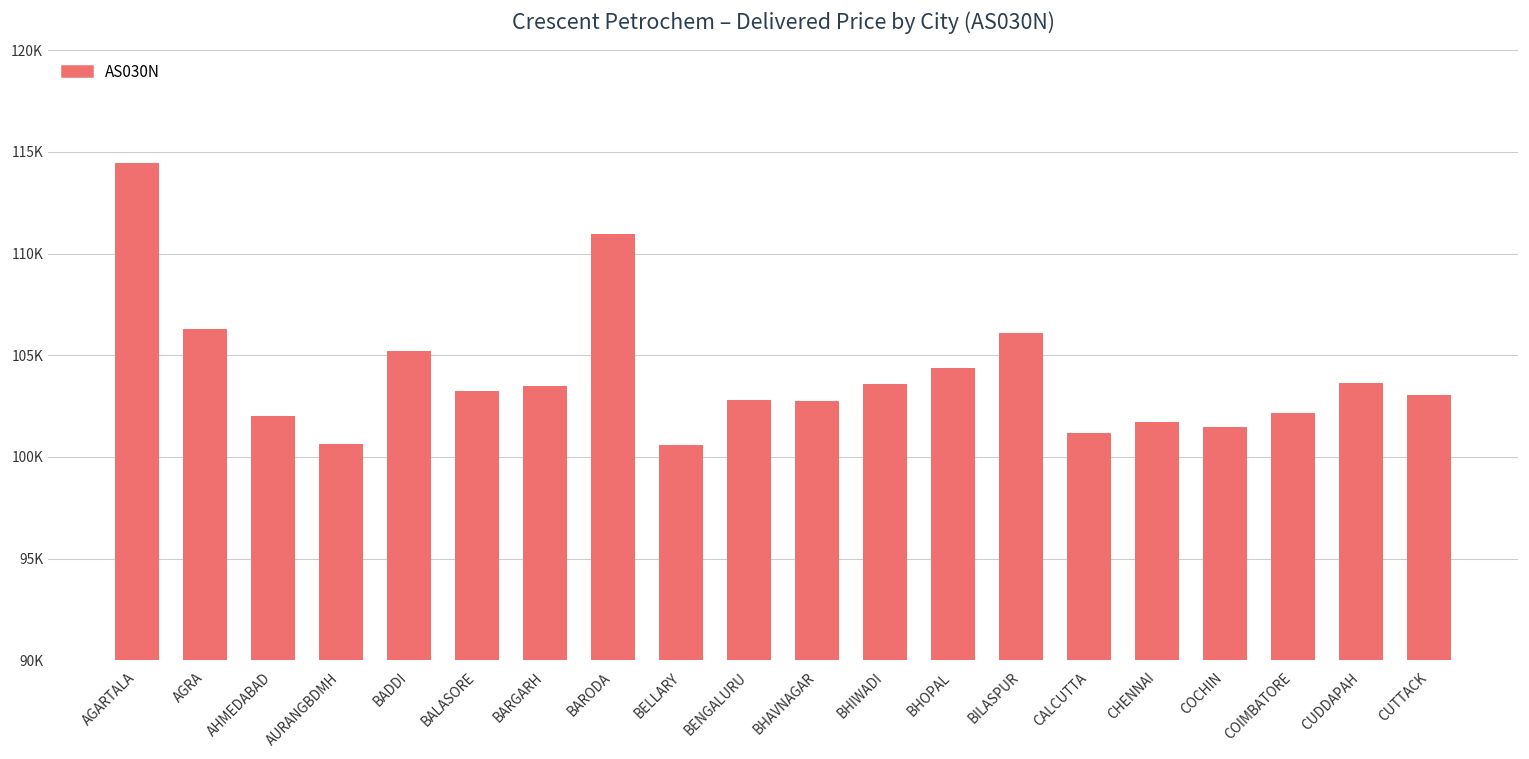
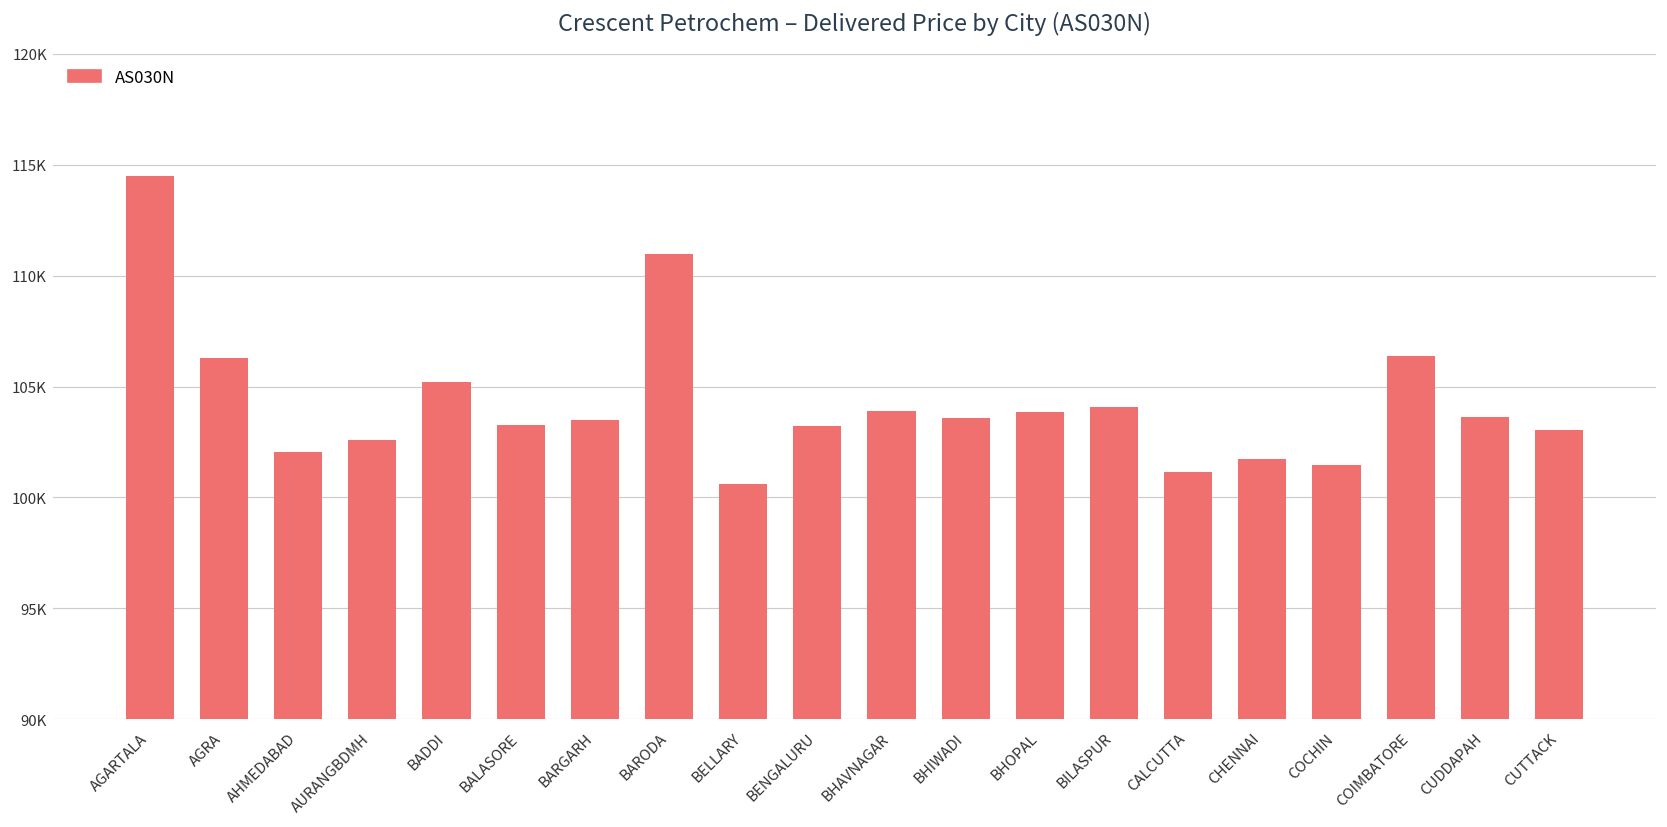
AURANGBDMH: 100600 -> 102600
BENGALURU: 102800 -> 103200
BHAVNAGAR: 102700 -> 103900
BHOPAL: 104400 -> 103800
BILASPUR: 106100 -> 104100
COIMBATORE: 102200 -> 106400
